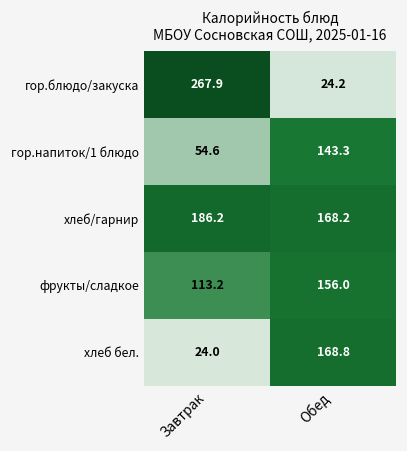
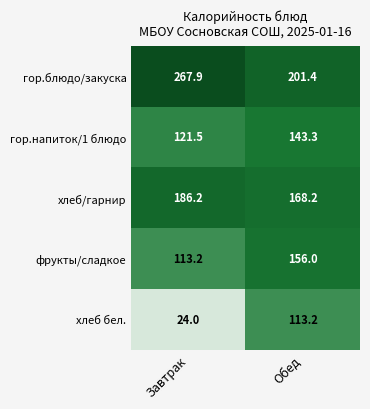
гор.блюдо/закуска, Обед: 24.2 -> 201.4
гор.напиток/1 блюдо, Завтрак: 54.6 -> 121.5
хлеб бел., Обед: 168.8 -> 113.2
